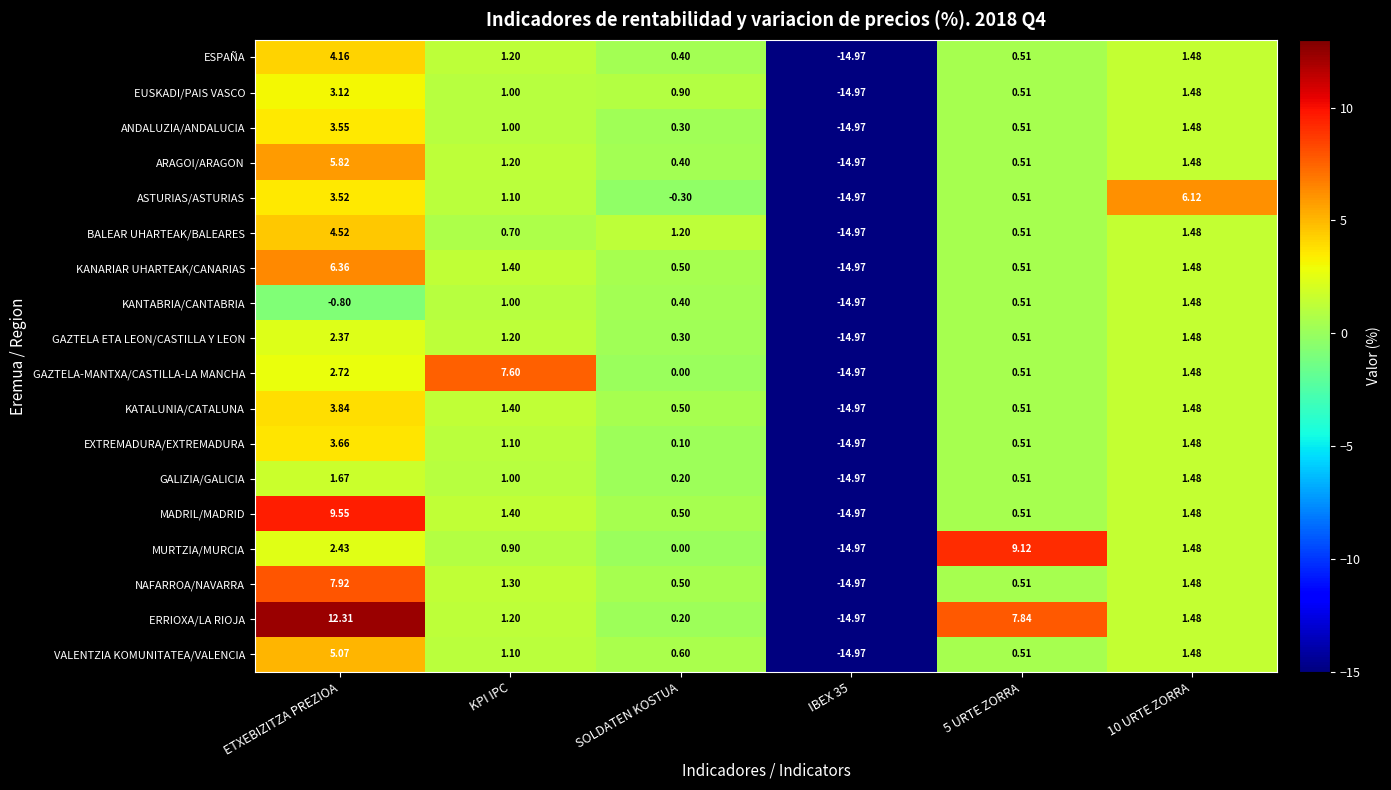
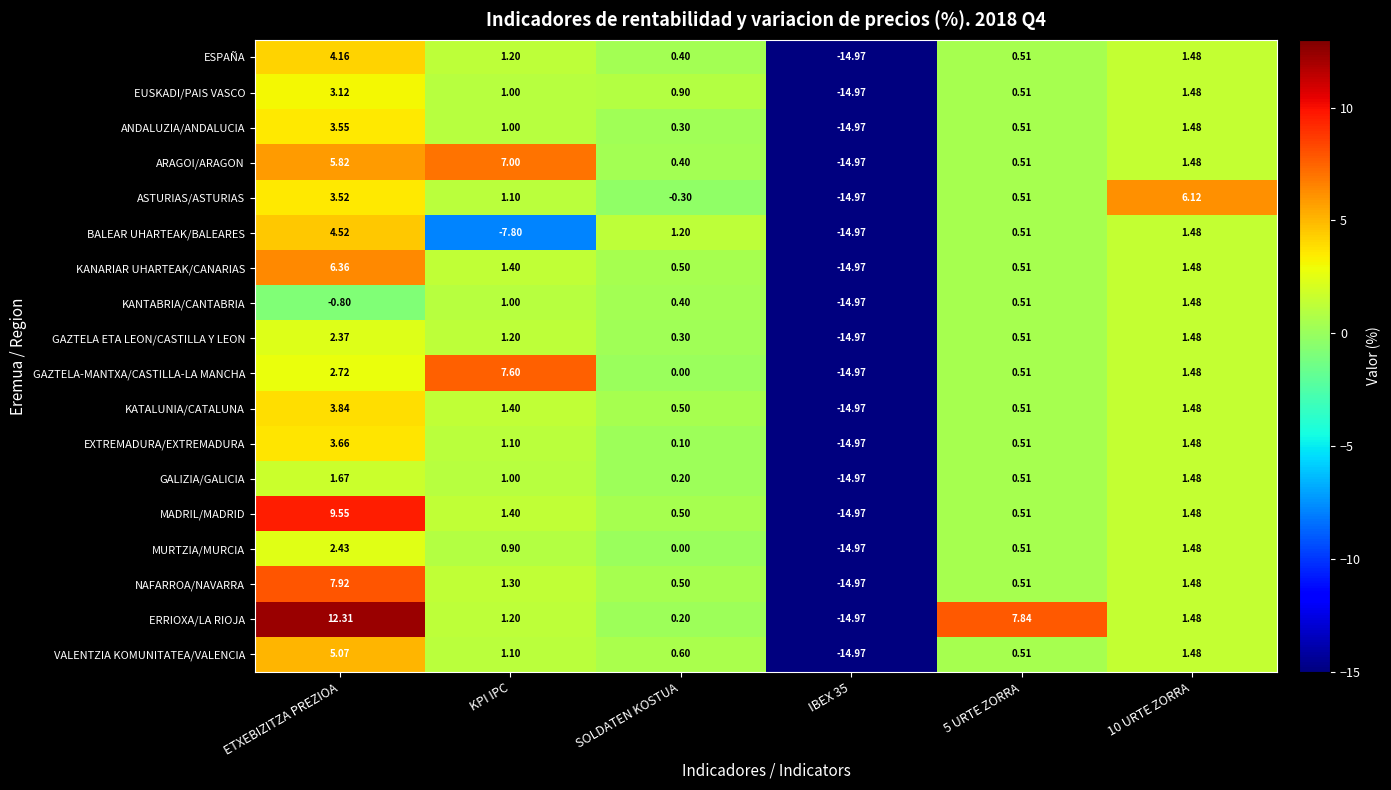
ARAGOI/ARAGON, KPI IPC: 1.20 -> 7.00
BALEAR UHARTEAK/BALEARES, KPI IPC: 0.70 -> -7.80
MURTZIA/MURCIA, 5 URTE ZORRA: 9.12 -> 0.51
